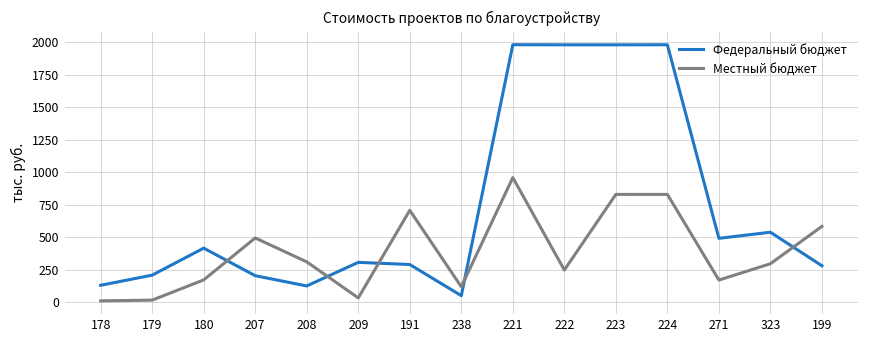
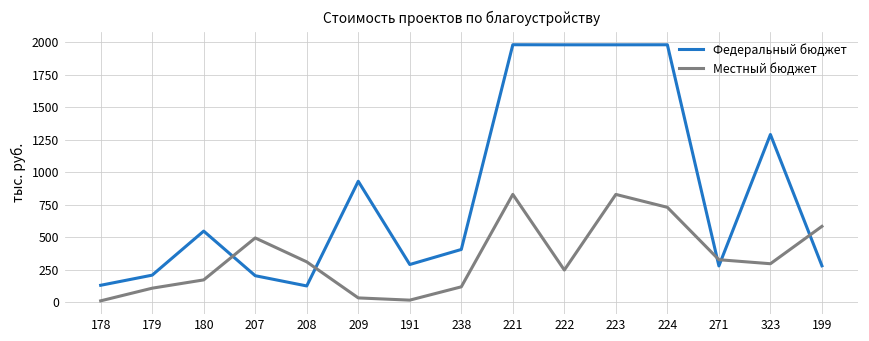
Местный бюджет, 179: 10 -> 110
Федеральный бюджет, 180: 410 -> 550
Федеральный бюджет, 209: 310 -> 930
Местный бюджет, 191: 710 -> 10
Федеральный бюджет, 238: 50 -> 400
Местный бюджет, 221: 960 -> 830
Местный бюджет, 224: 830 -> 730
Федеральный бюджет, 271: 490 -> 280
Местный бюджет, 271: 170 -> 330
Федеральный бюджет, 323: 540 -> 1290
